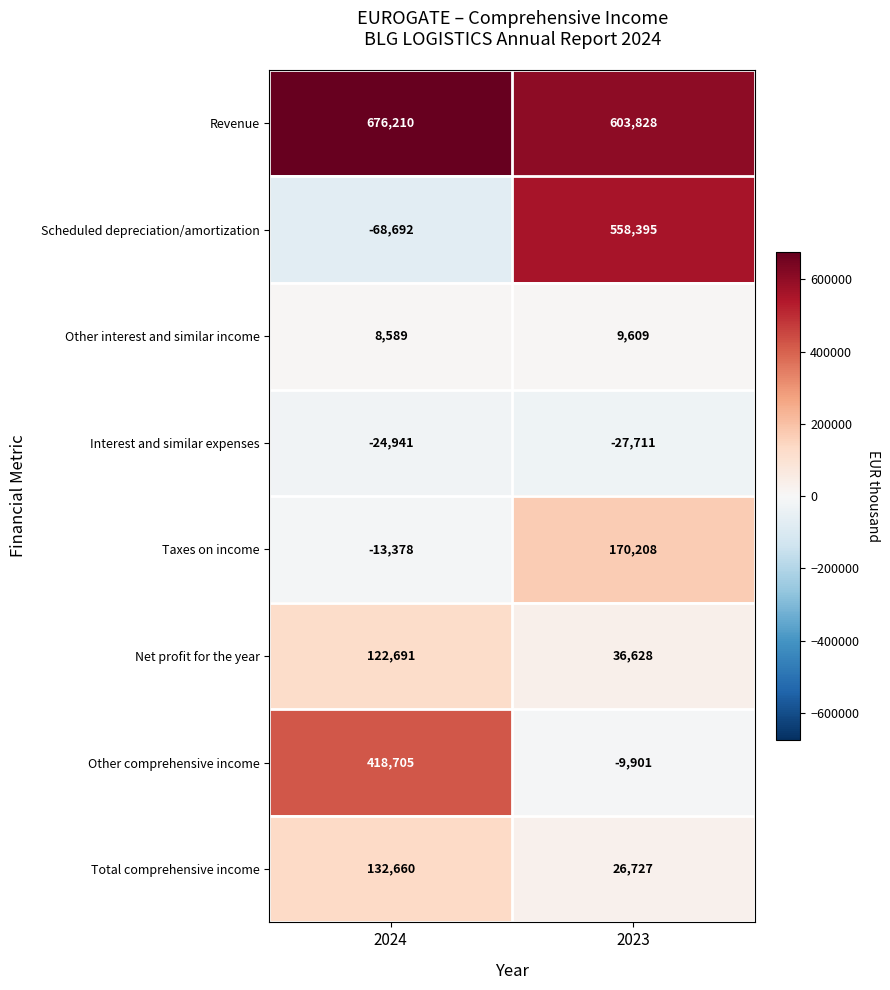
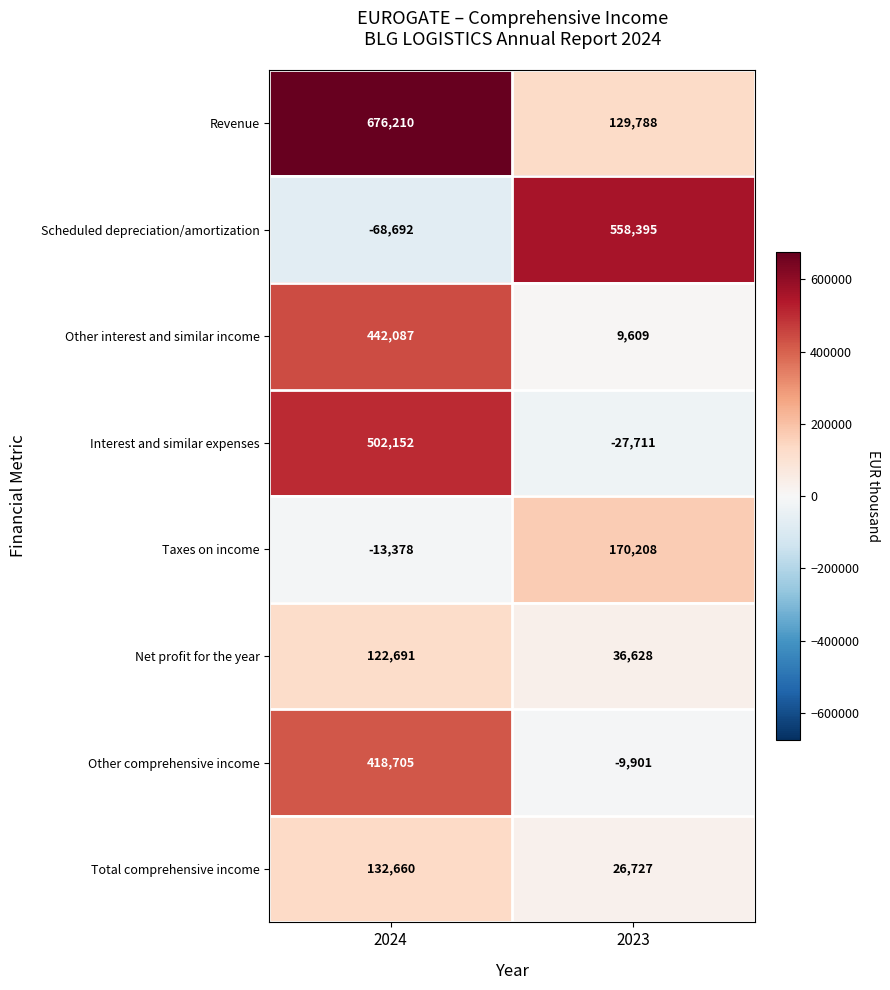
Revenue, 2023: 603,828 -> 129,788
Other interest and similar income, 2024: 8,589 -> 442,087
Interest and similar expenses, 2024: -24,941 -> 502,152
